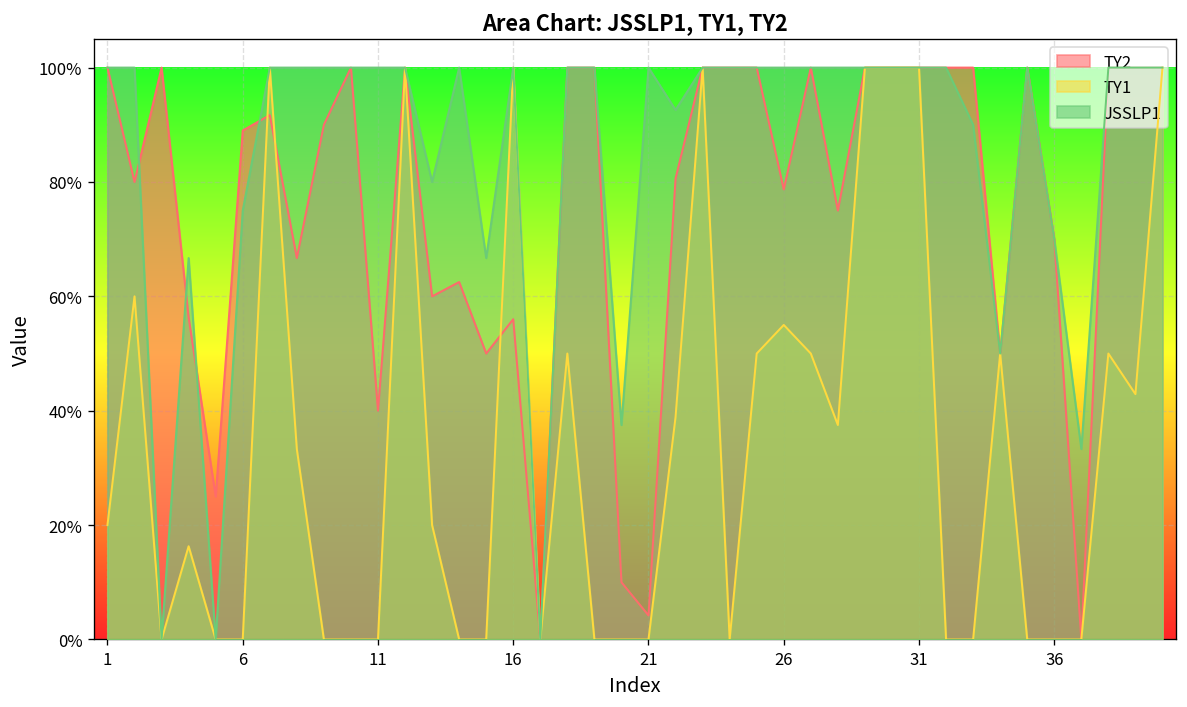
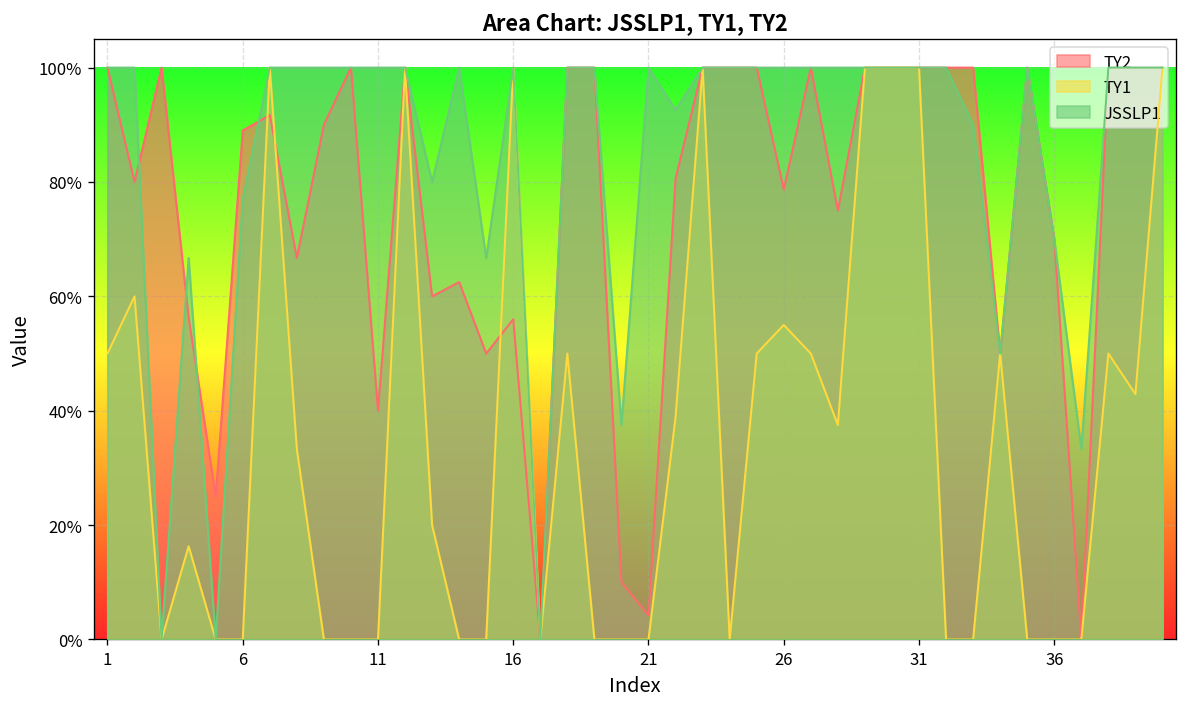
TY1, 1: 20% -> 50%
JSSLP1, 6: 75% -> 77%
